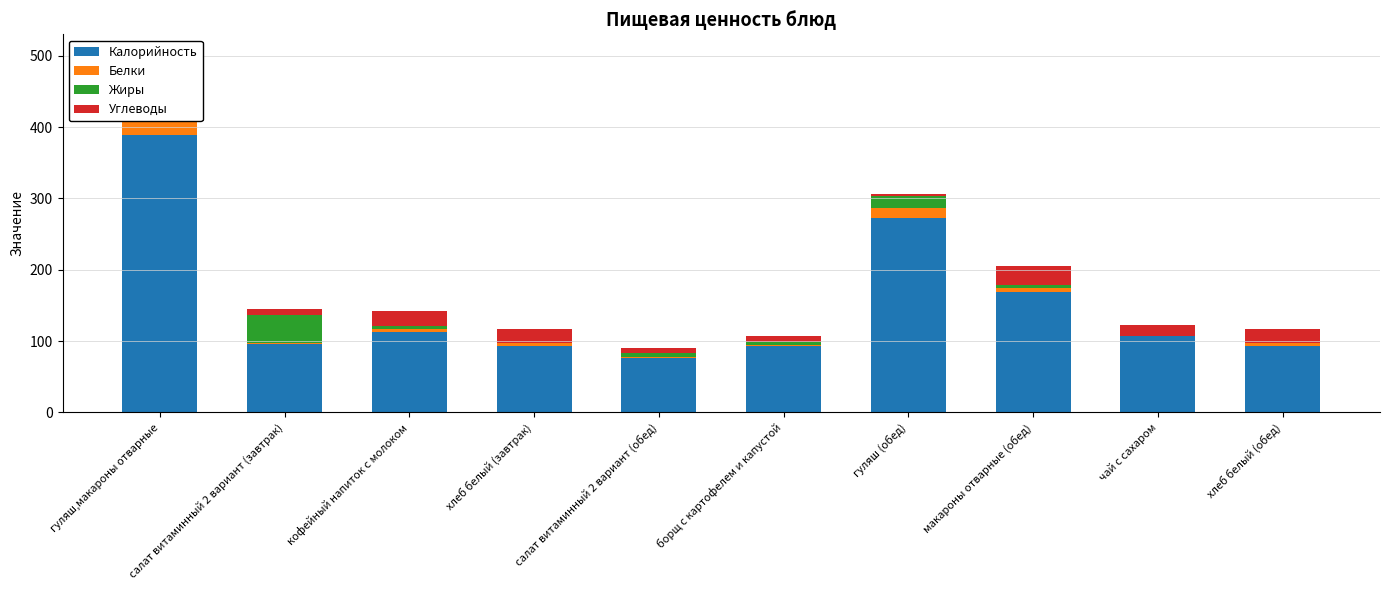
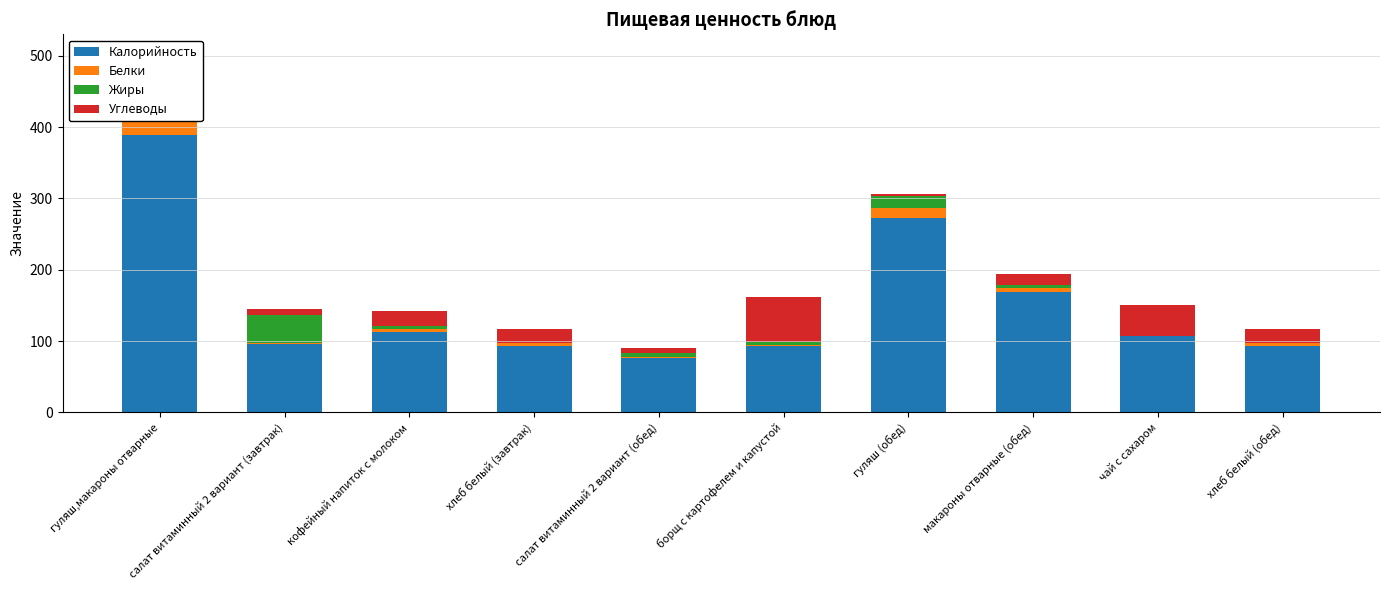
Углеводы, борщ с картофелем и капустой: 10 -> 60
Углеводы, макароны отварные (обед): 30 -> 10
Углеводы, чай с сахаром: 20 -> 40
